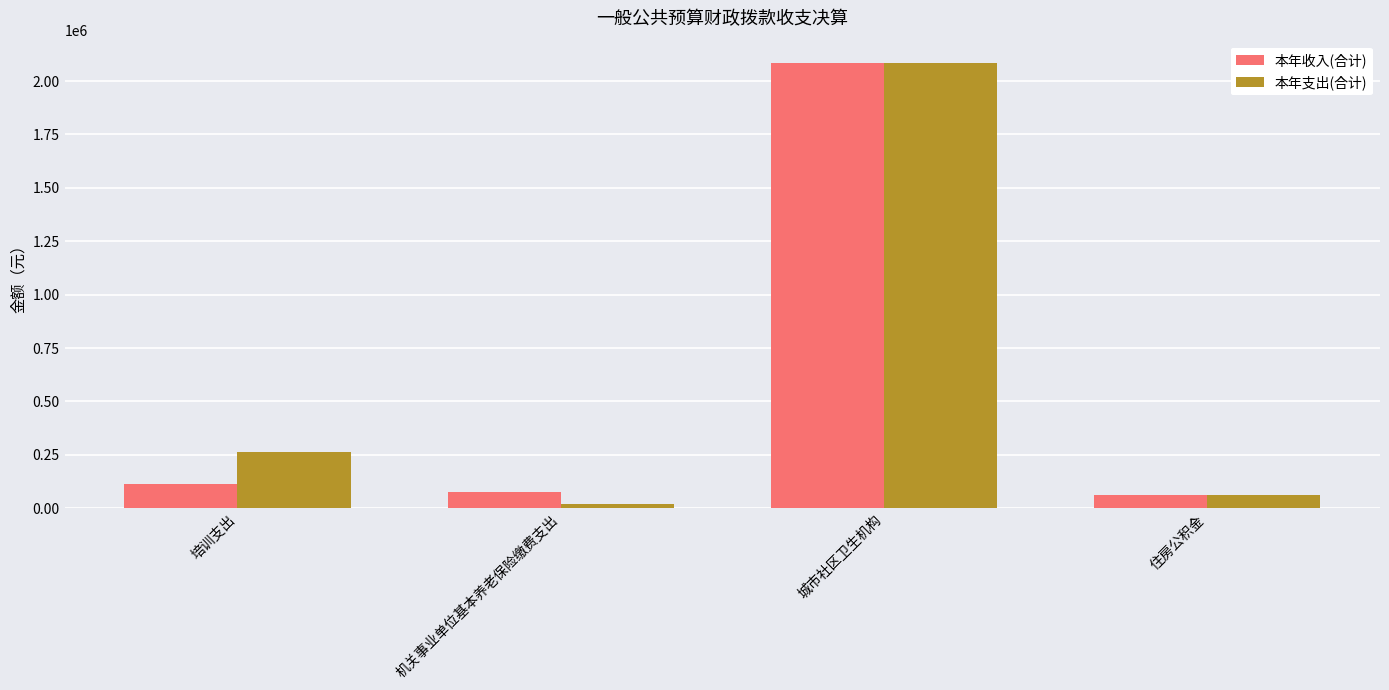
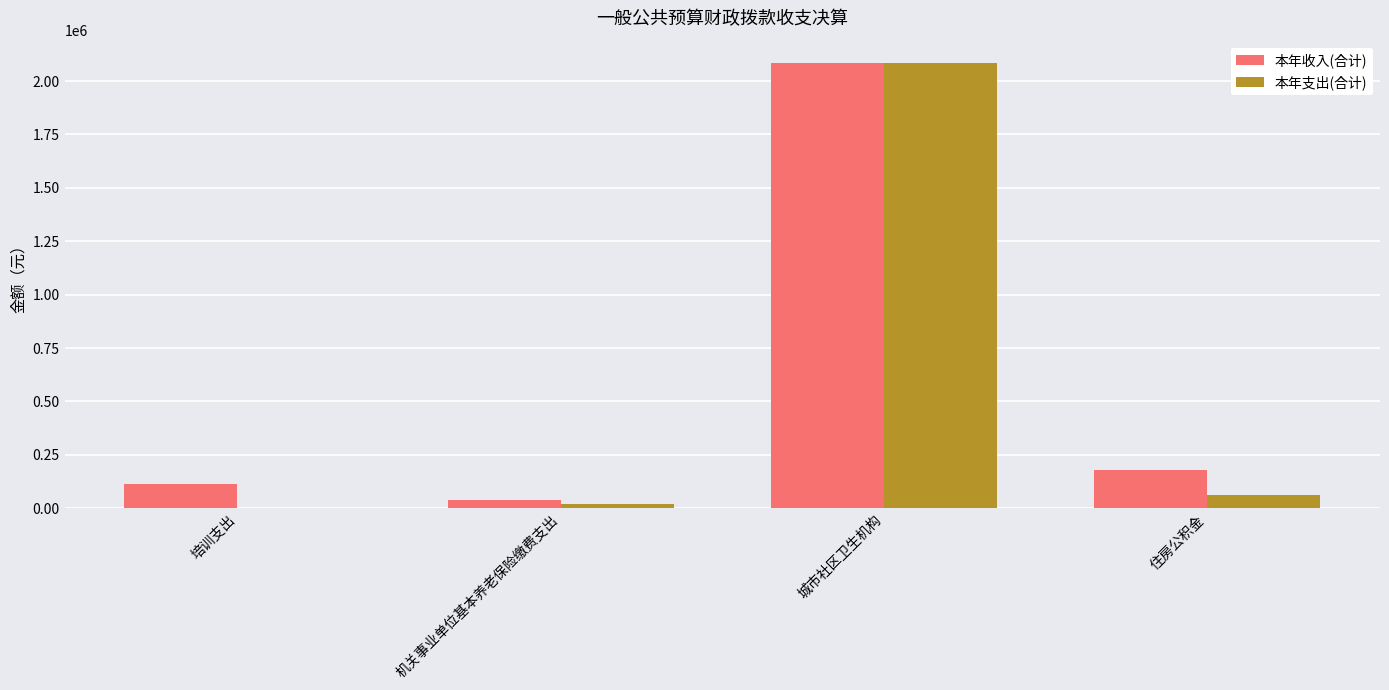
本年支出(合计), 培训支出: 260000 -> 0
本年收入(合计), 机关事业单位基本养老保险缴费支出: 80000 -> 40000
本年收入(合计), 住房公积金: 60000 -> 180000
